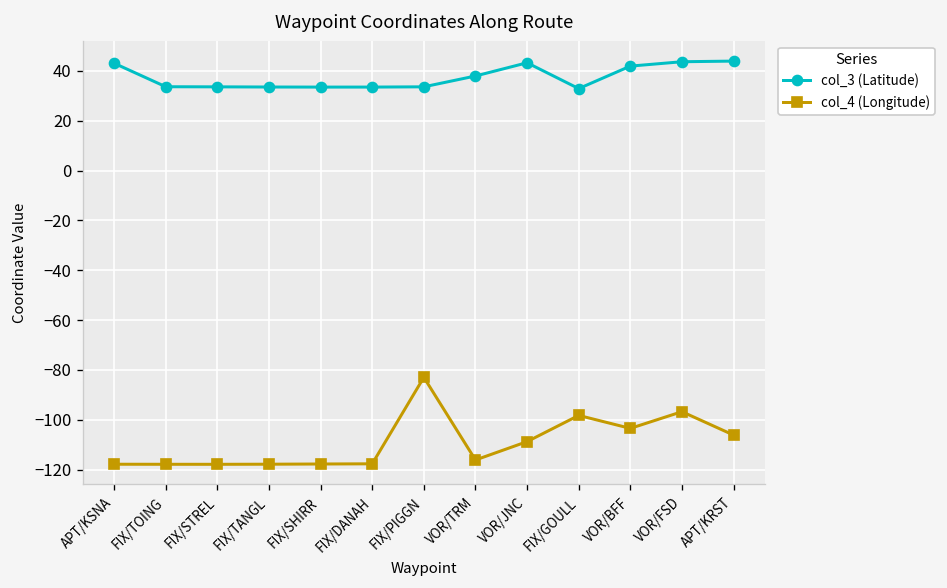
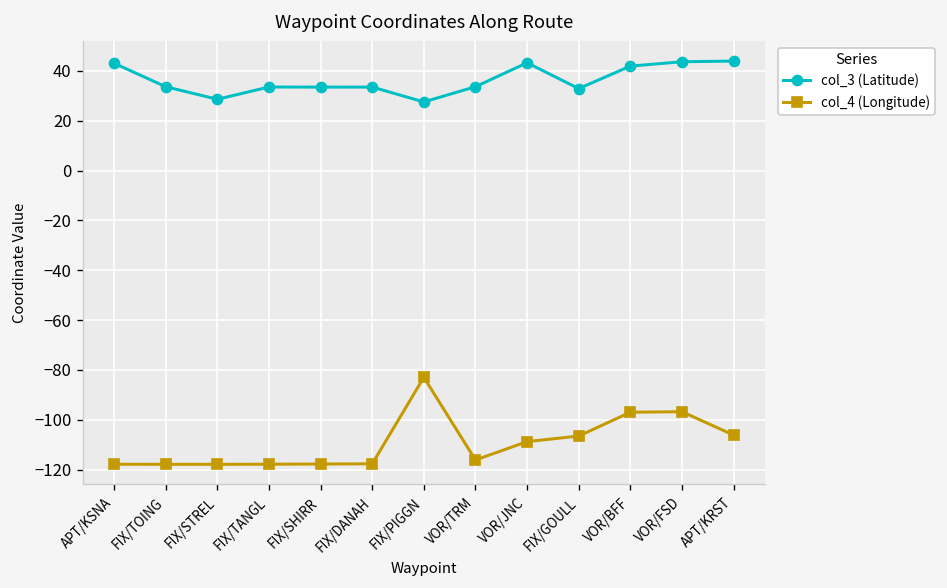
col_3 (Latitude), FIX/STREL: 34 -> 29
col_3 (Latitude), FIX/PIGGN: 34 -> 28
col_3 (Latitude), VOR/TRM: 38 -> 34
col_4 (Longitude), FIX/GOULL: -98 -> -107
col_4 (Longitude), VOR/BFF: -103 -> -97
